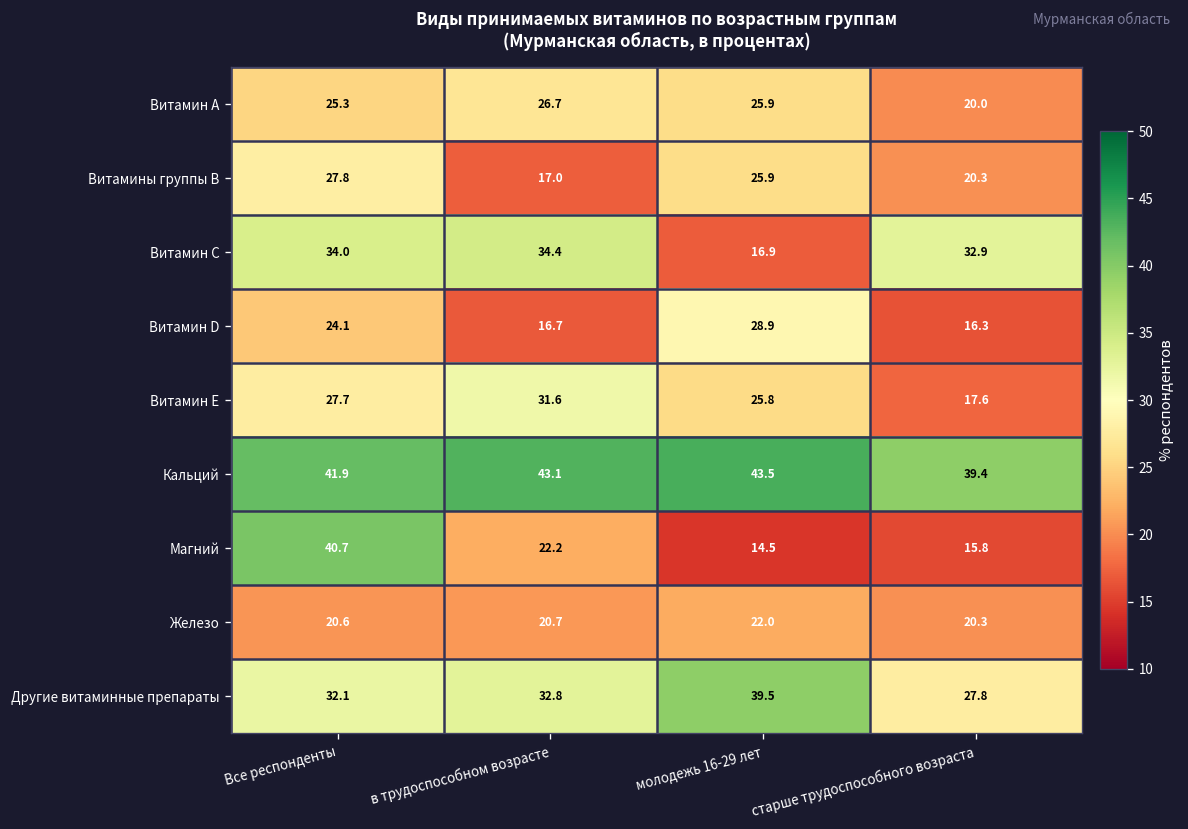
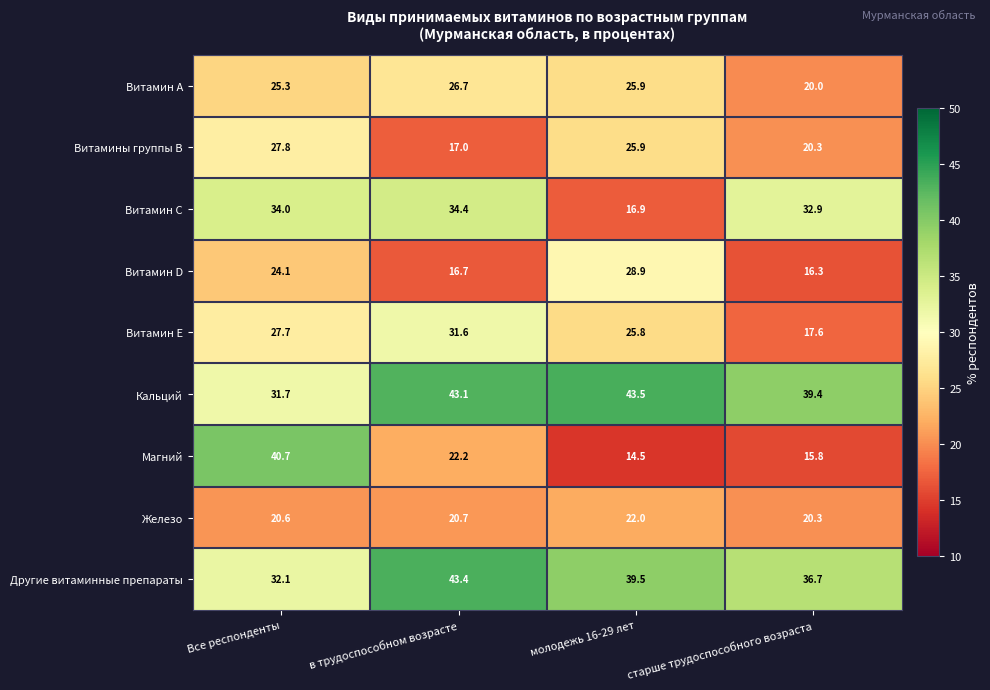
Кальций, Все респонденты: 41.9 -> 31.7
Другие витаминные препараты, в трудоспособном возрасте: 32.8 -> 43.4
Другие витаминные препараты, старше трудоспособного возраста: 27.8 -> 36.7
